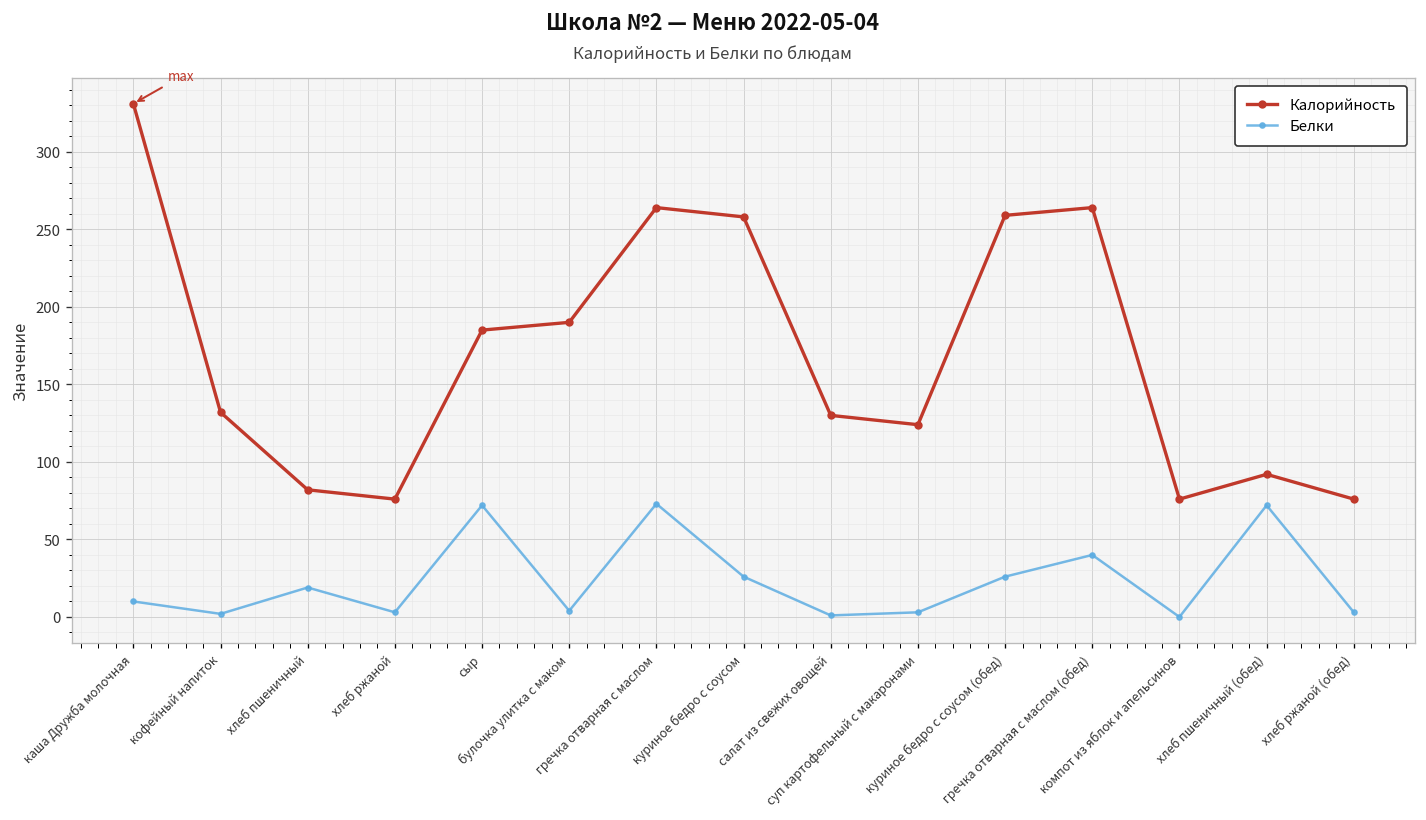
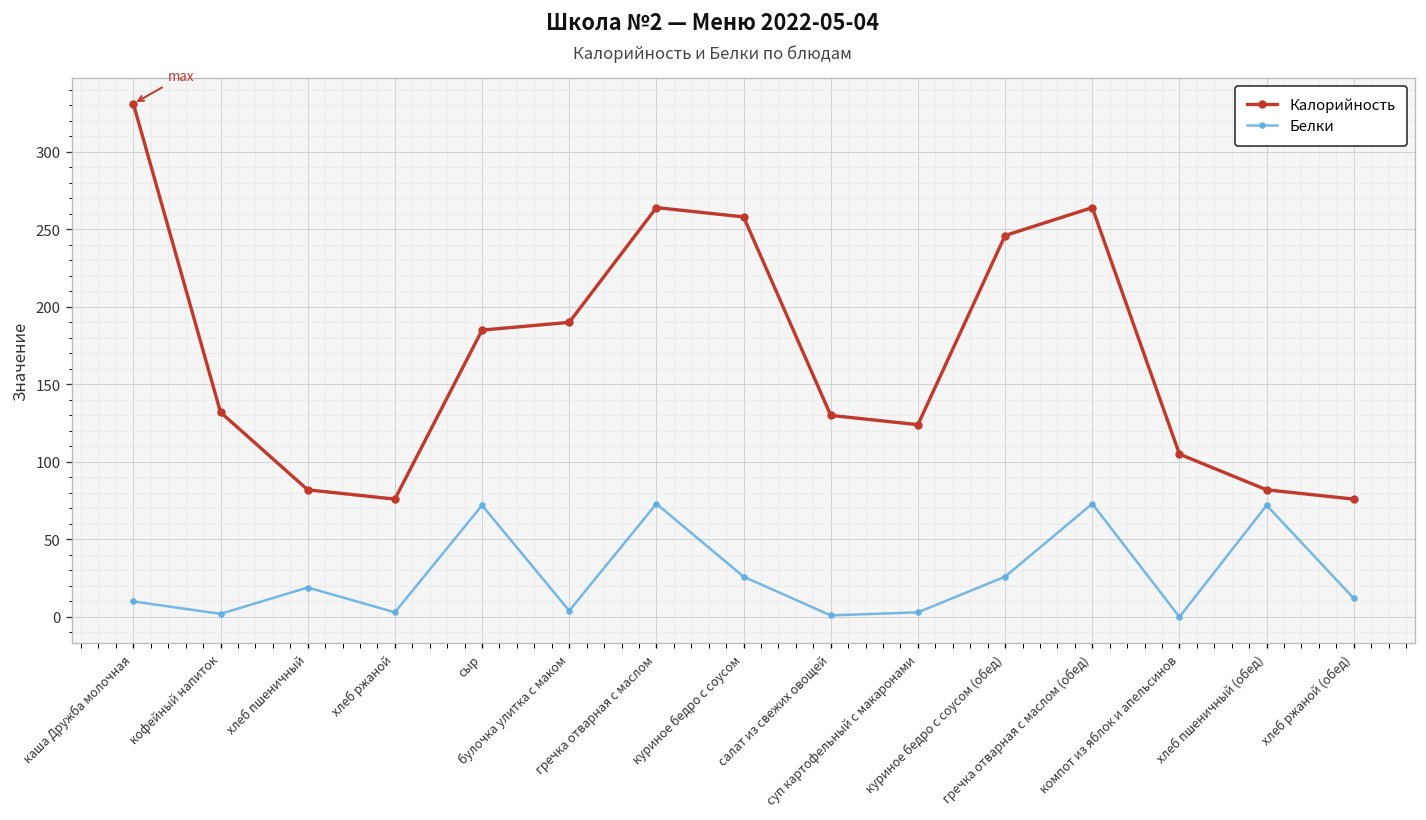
Калорийность, куриное бедро с соусом (обед): 259 -> 246
Белки, гречка отварная с маслом (обед): 40 -> 73
Калорийность, компот из яблок и апельсинов: 76 -> 105
Калорийность, хлеб пшеничный (обед): 92 -> 82
Белки, хлеб ржаной (обед): 3 -> 12
